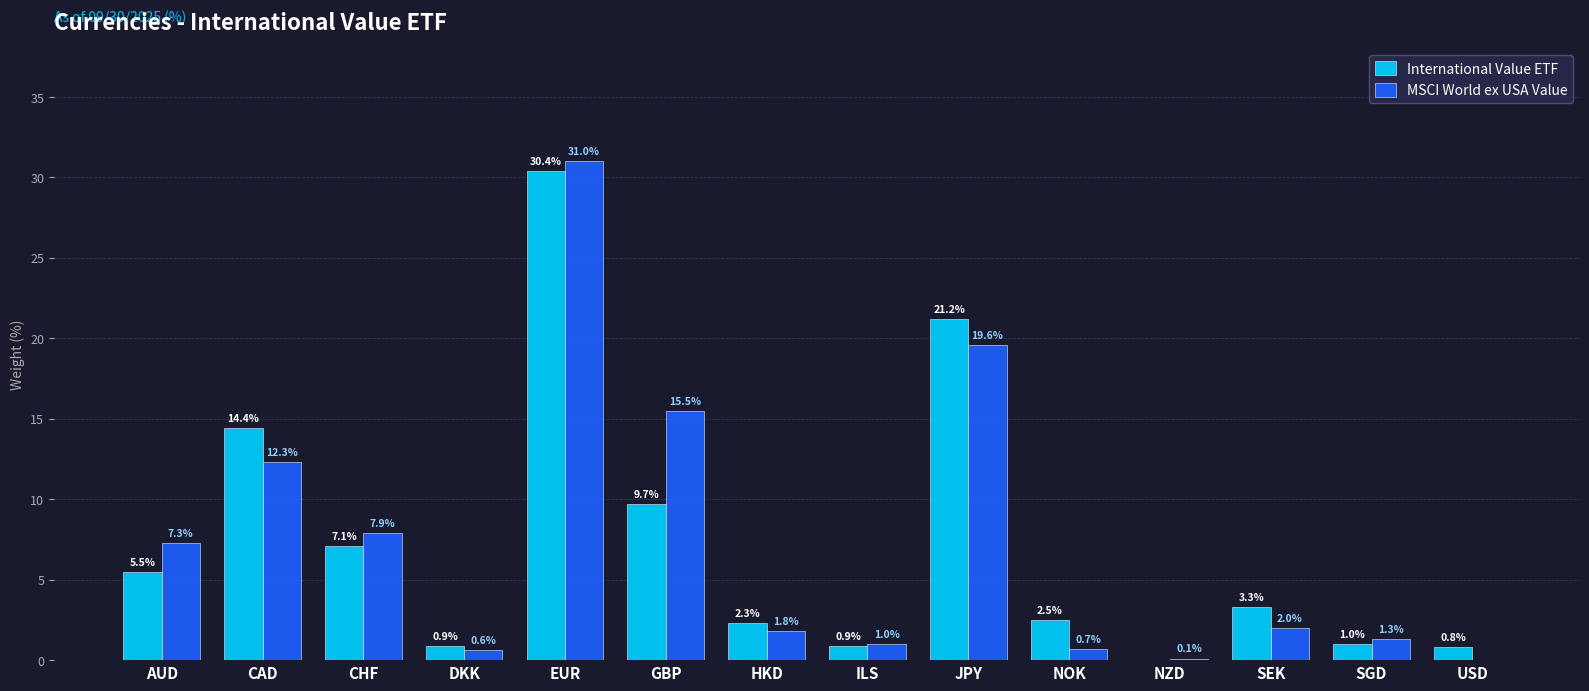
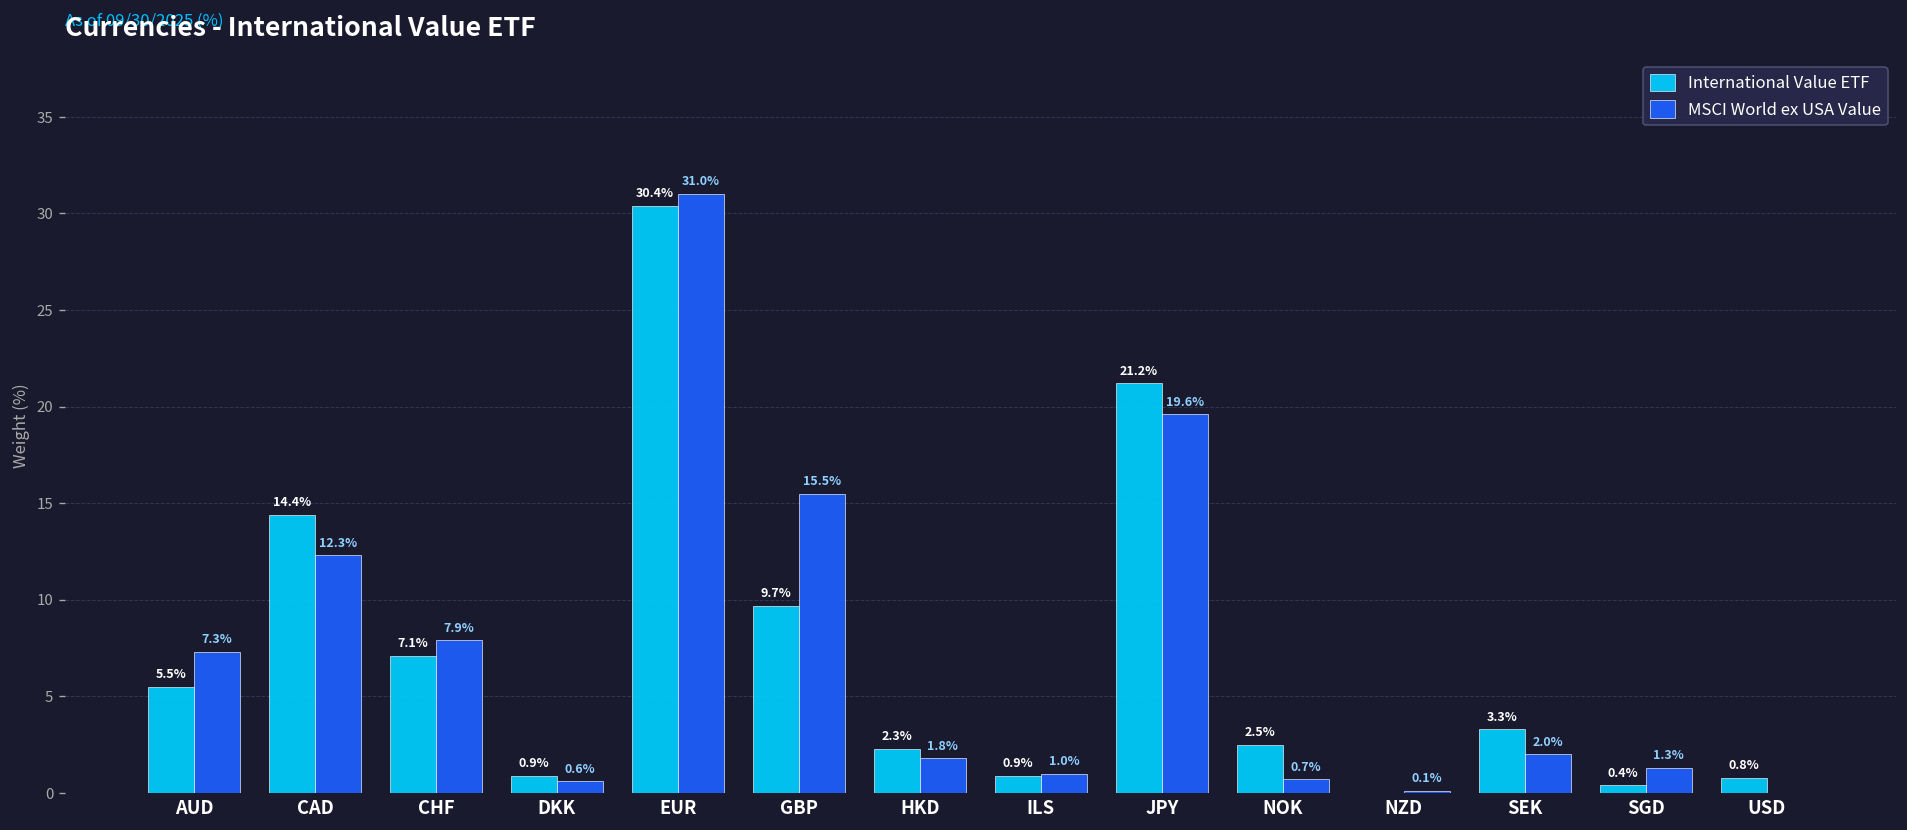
International Value ETF, SGD: 1.0% -> 0.4%
